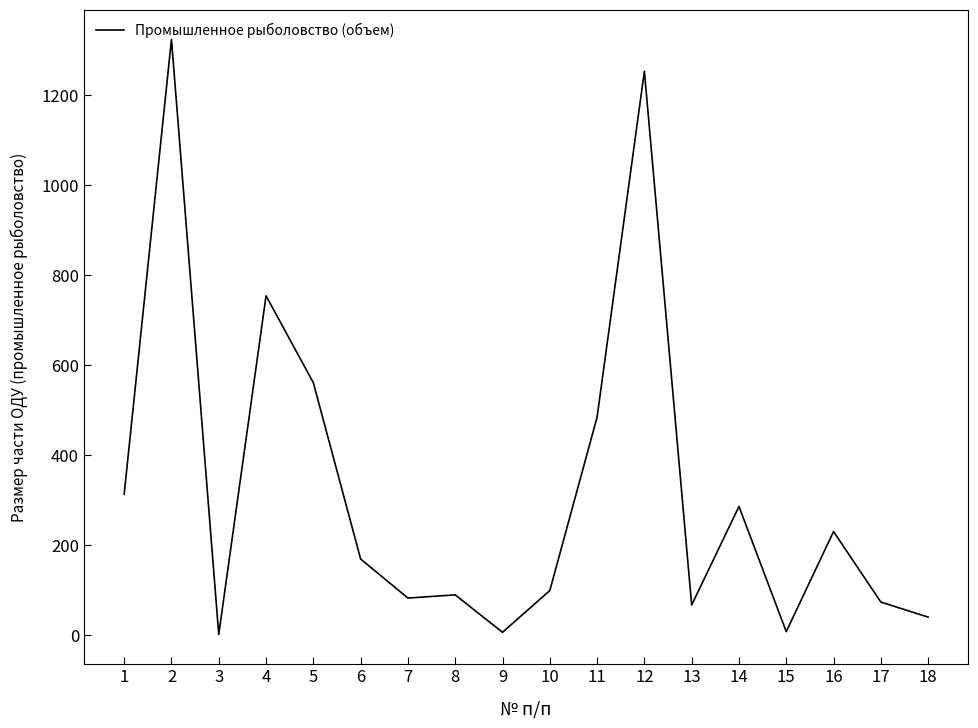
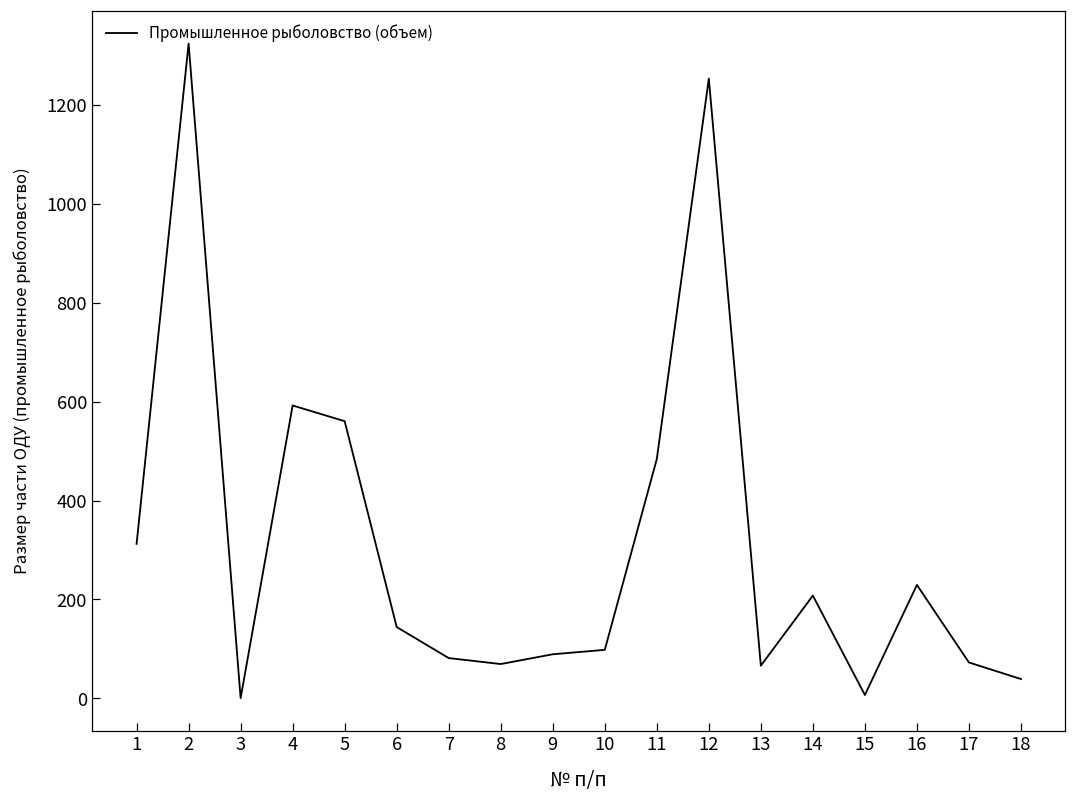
4: 750 -> 590
6: 170 -> 140
8: 90 -> 70
9: 10 -> 90
14: 290 -> 210
